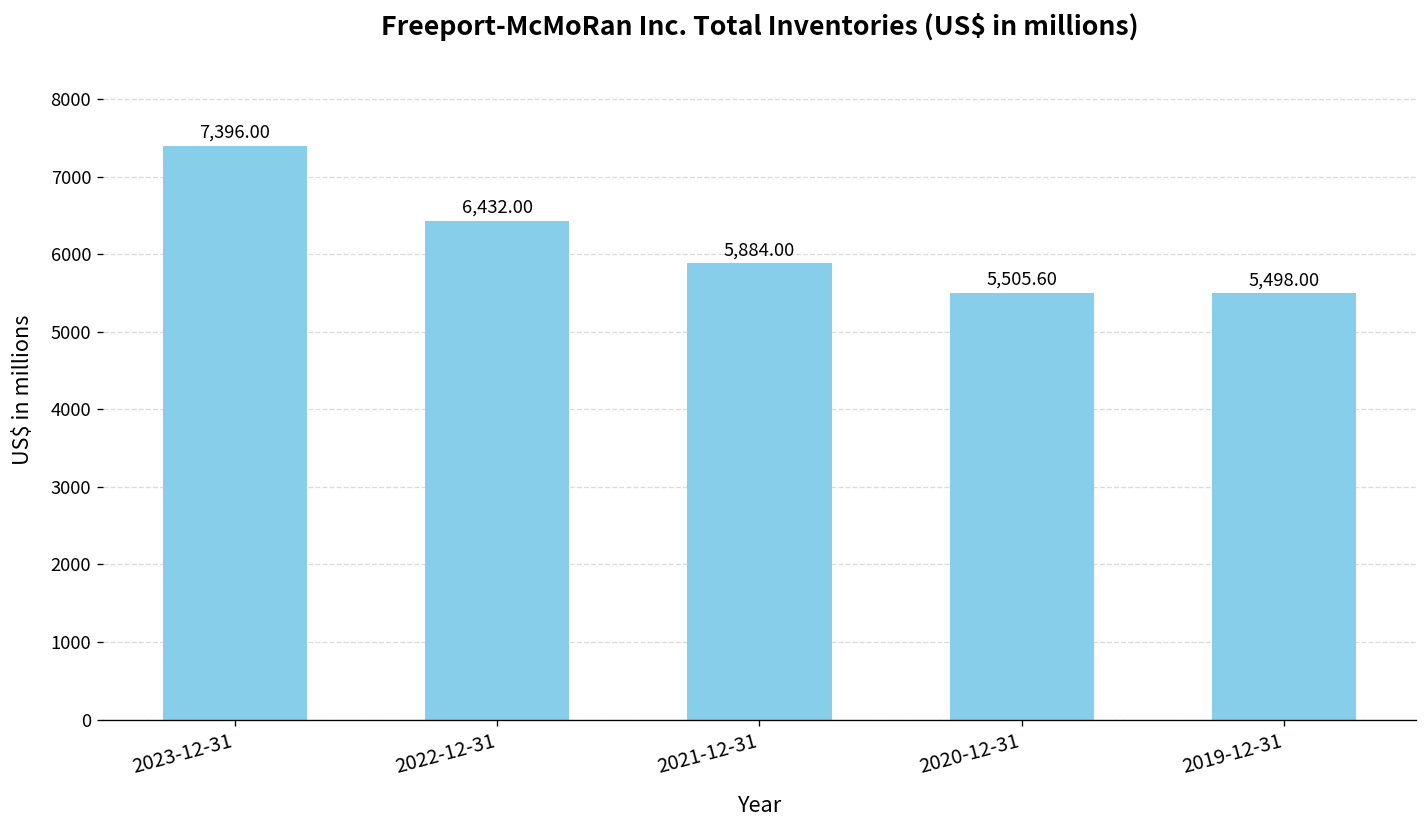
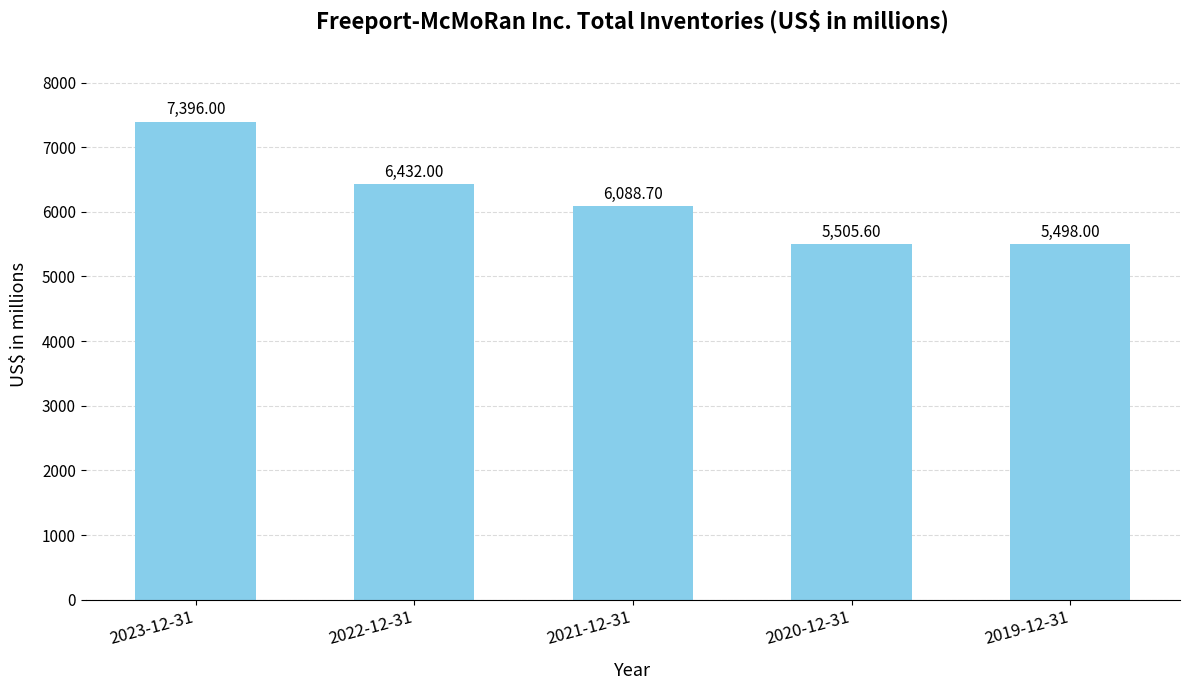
2021-12-31: 5,884.00 -> 6,088.70
